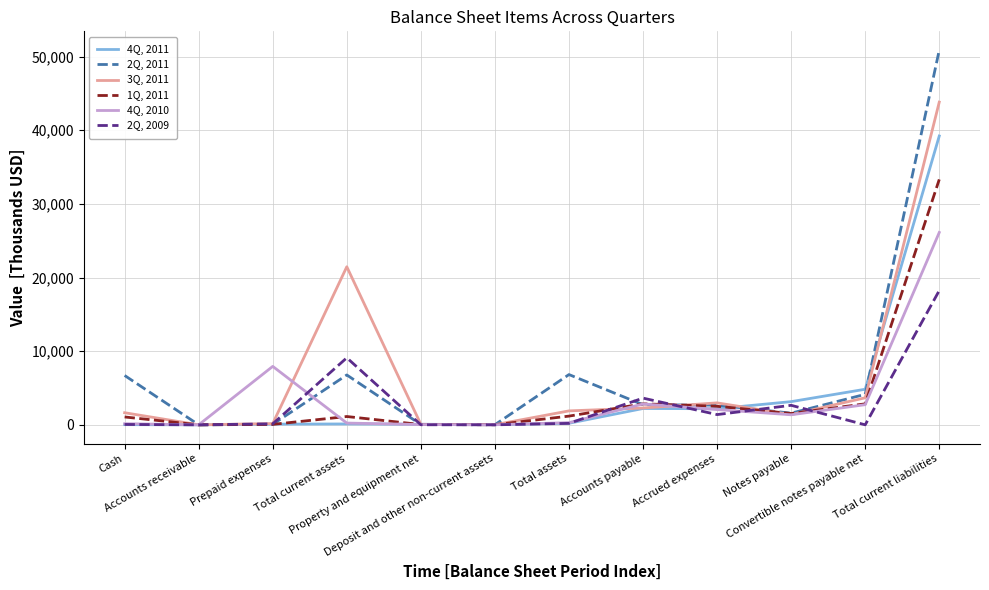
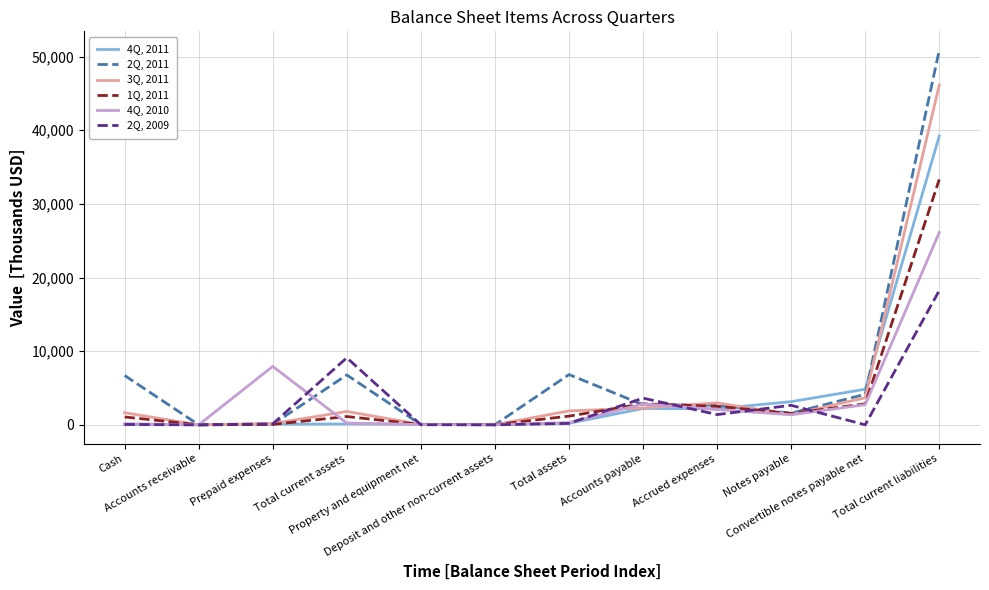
3Q, 2011, Total current assets: 21,000 -> 2,000
3Q, 2011, Total current liabilities: 44,000 -> 46,000
